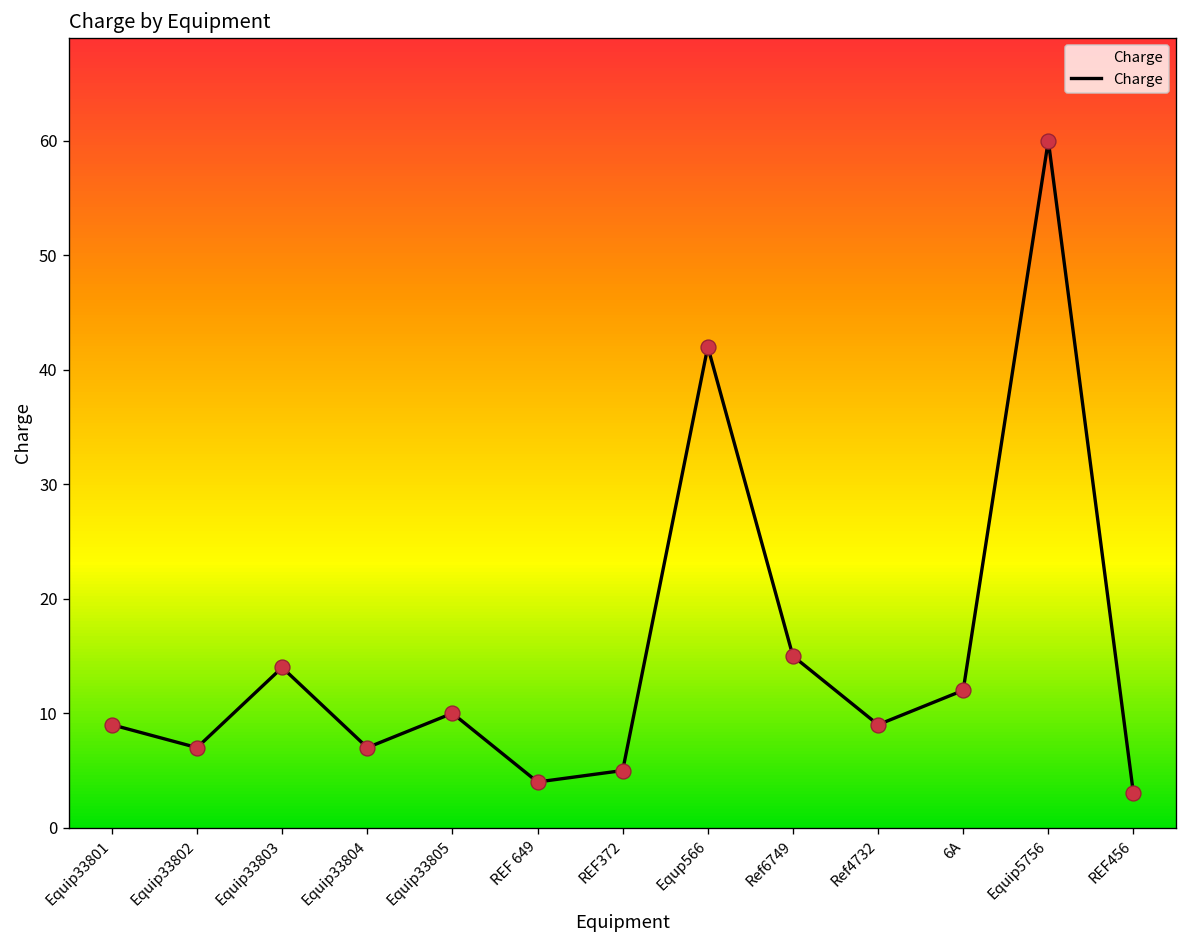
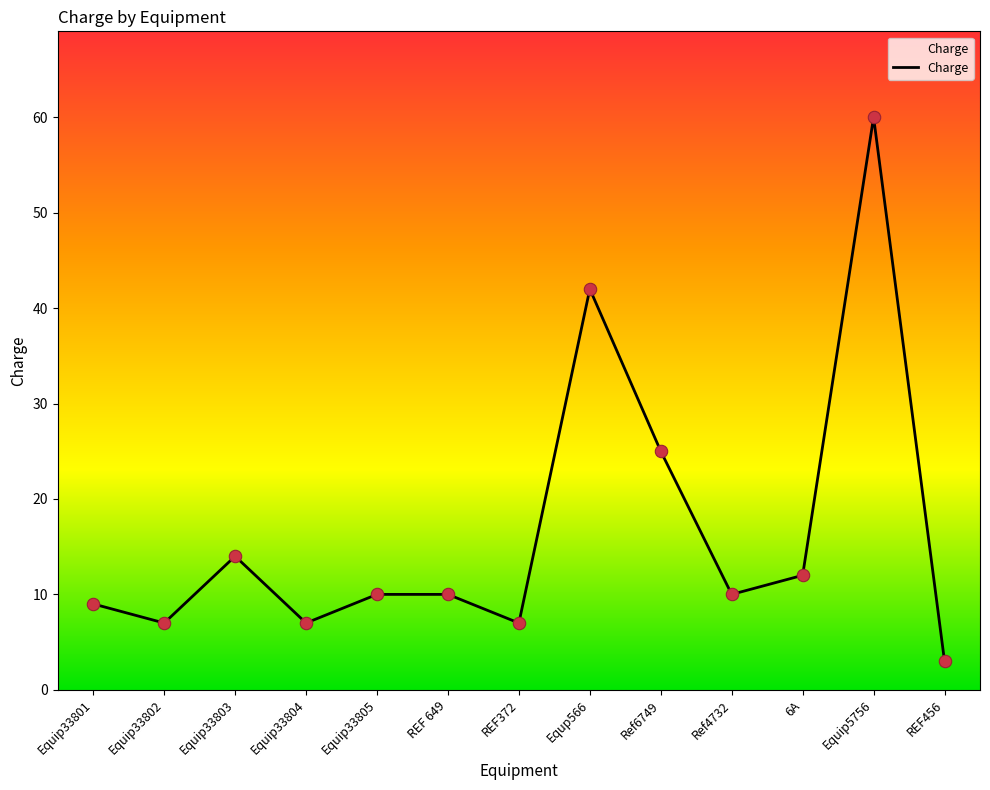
REF 649: 4 -> 10
REF372: 5 -> 7
Ref6749: 15 -> 25
Ref4732: 9 -> 10
